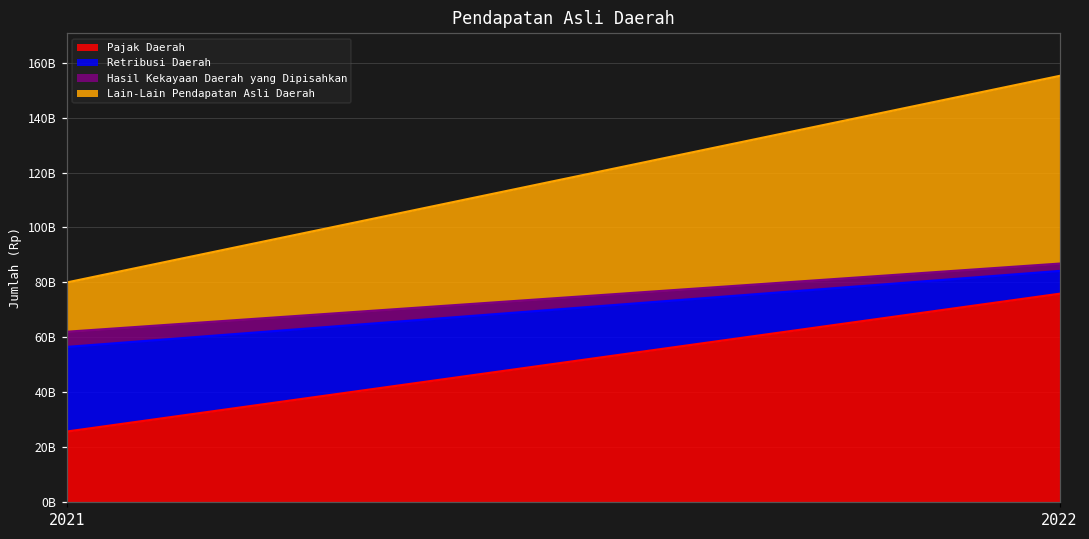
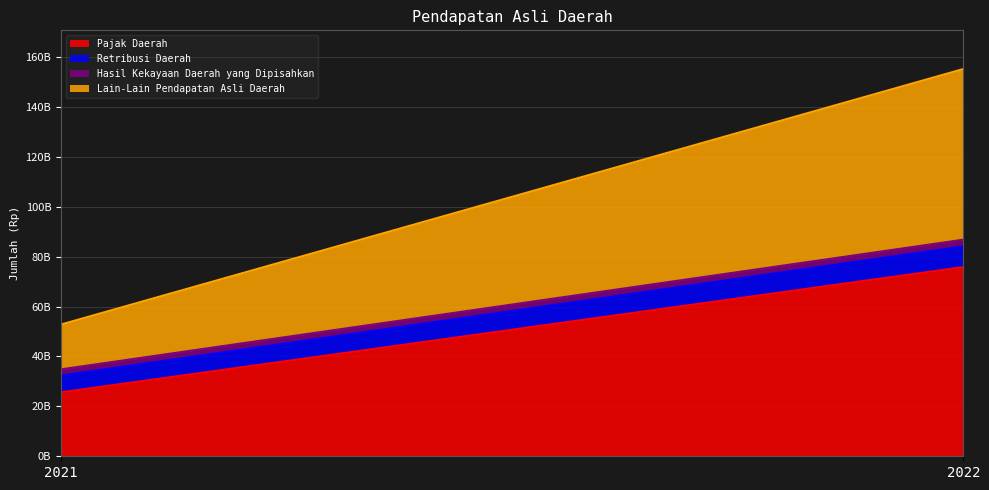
Retribusi Daerah, 2021: 31000000000 -> 7000000000
Hasil Kekayaan Daerah yang Dipisahkan, 2021: 6000000000 -> 2000000000
